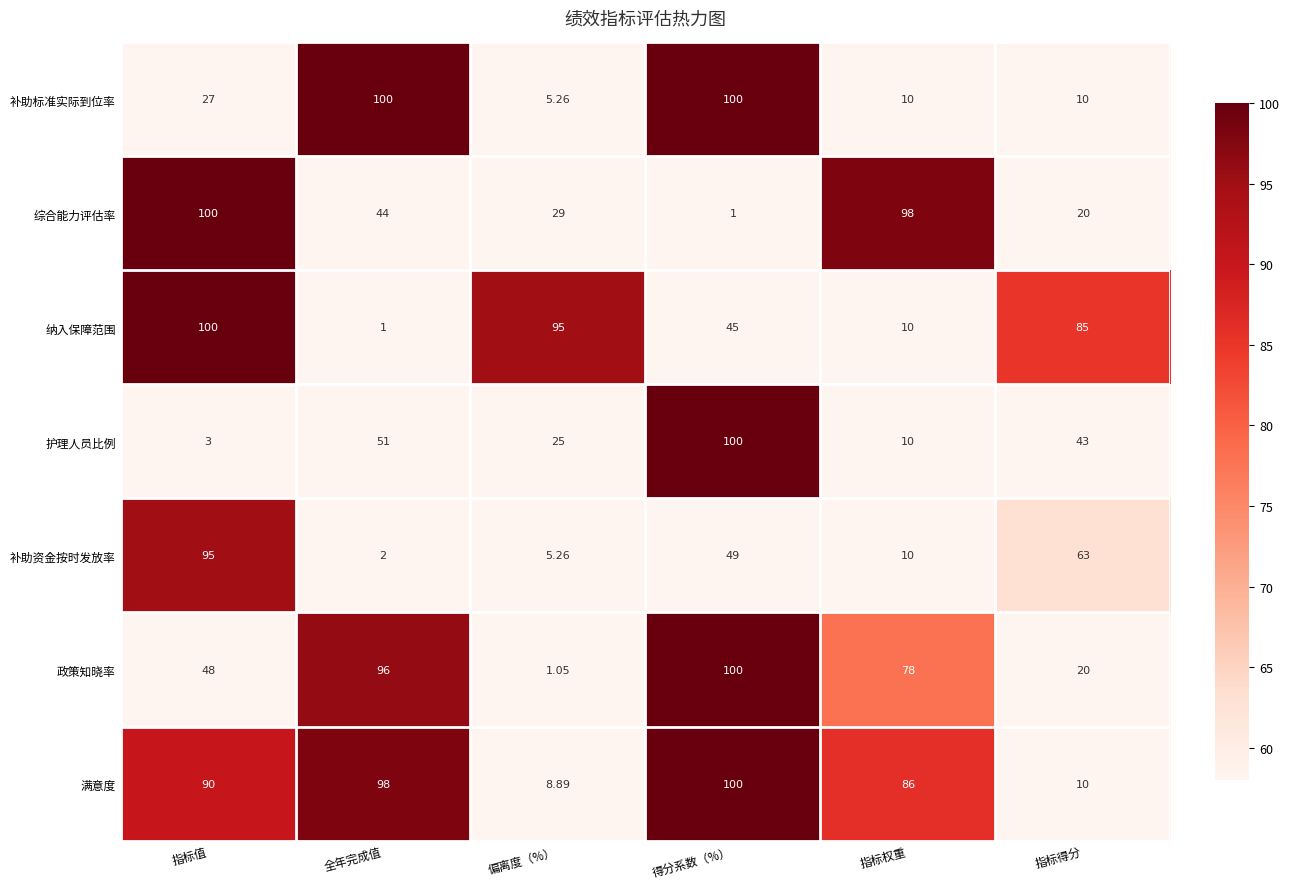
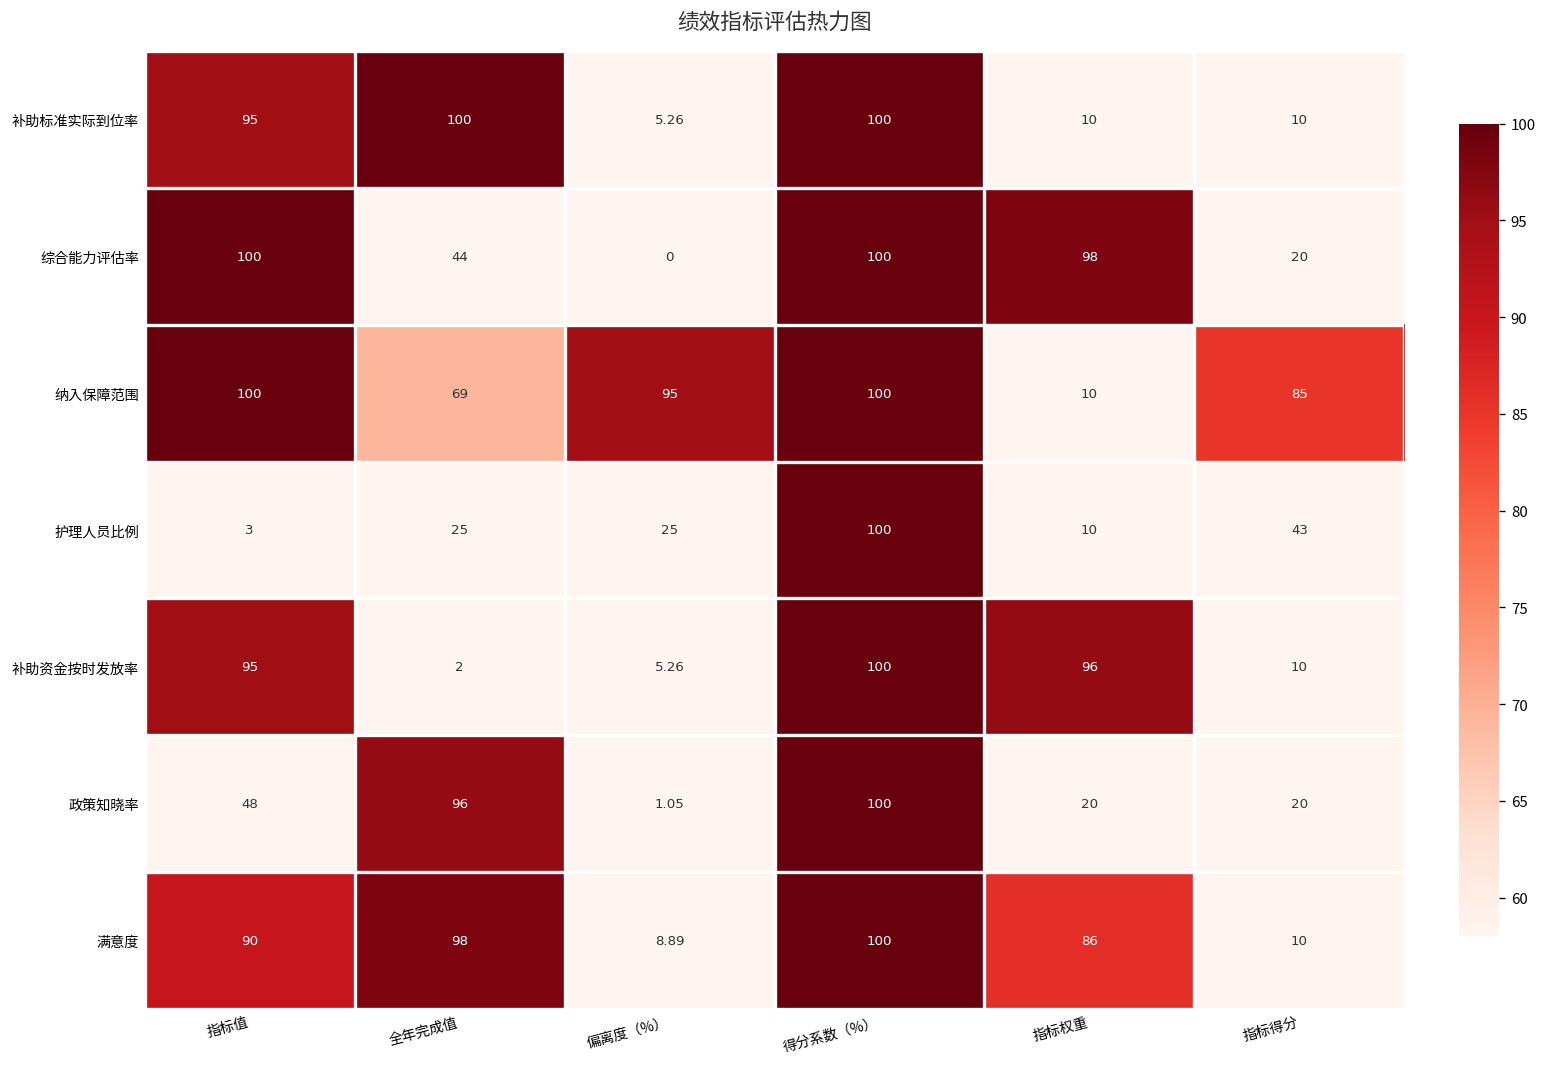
补助标准实际到位率, 指标值: 27 -> 95
综合能力评估率, 偏离度（%）: 29 -> 0
综合能力评估率, 得分系数（%）: 1 -> 100
纳入保障范围, 全年完成值: 1 -> 69
纳入保障范围, 得分系数（%）: 45 -> 100
护理人员比例, 全年完成值: 51 -> 25
补助资金按时发放率, 得分系数（%）: 49 -> 100
补助资金按时发放率, 指标权重: 10 -> 96
补助资金按时发放率, 指标得分: 63 -> 10
政策知晓率, 指标权重: 78 -> 20
